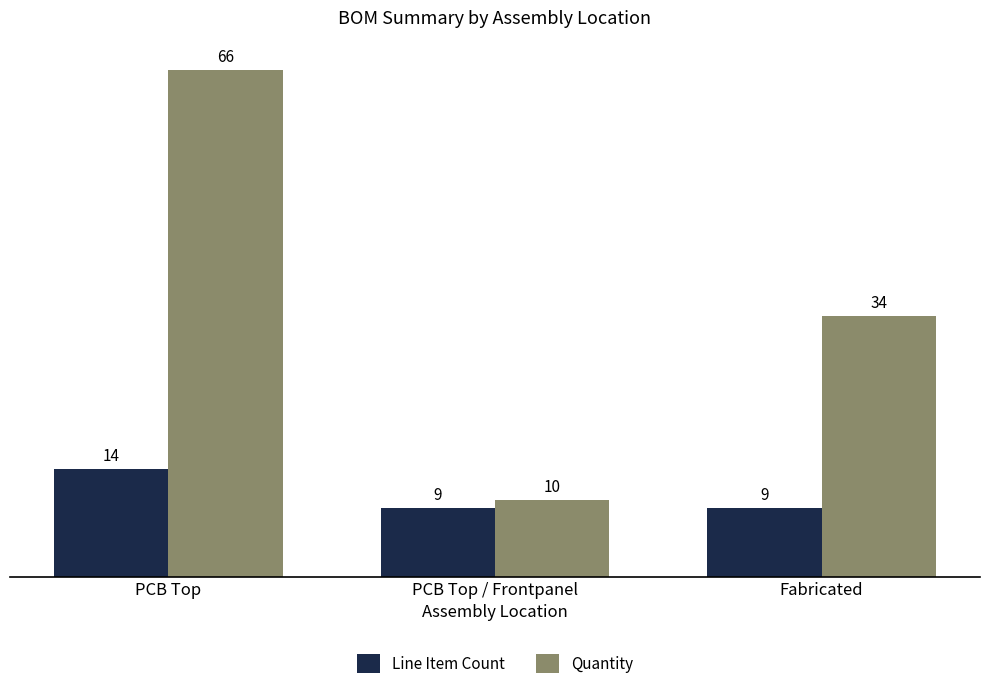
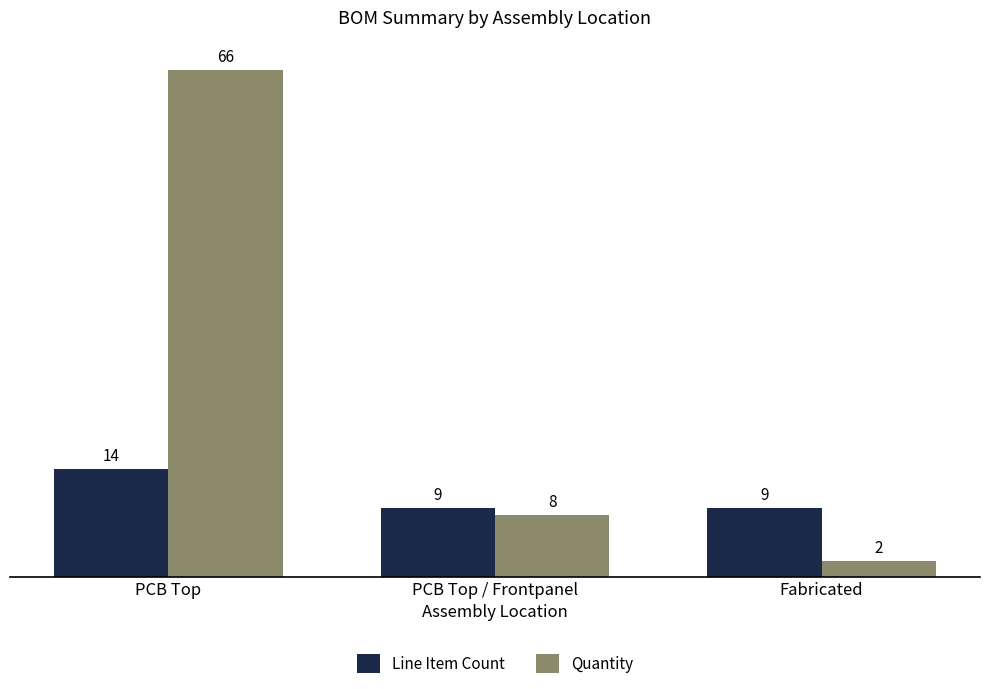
Quantity, PCB Top / Frontpanel: 10 -> 8
Quantity, Fabricated: 34 -> 2
